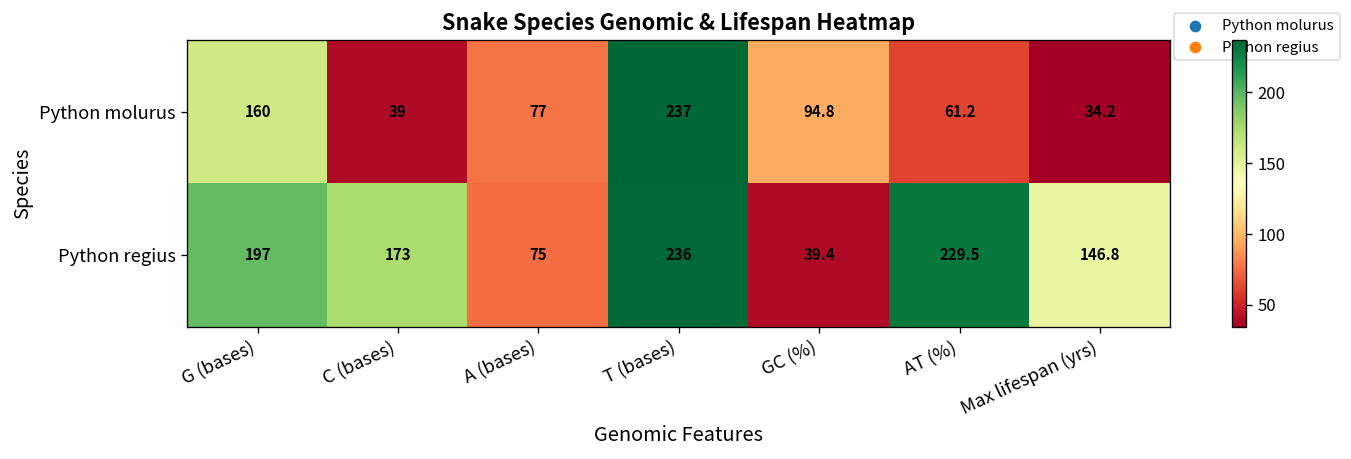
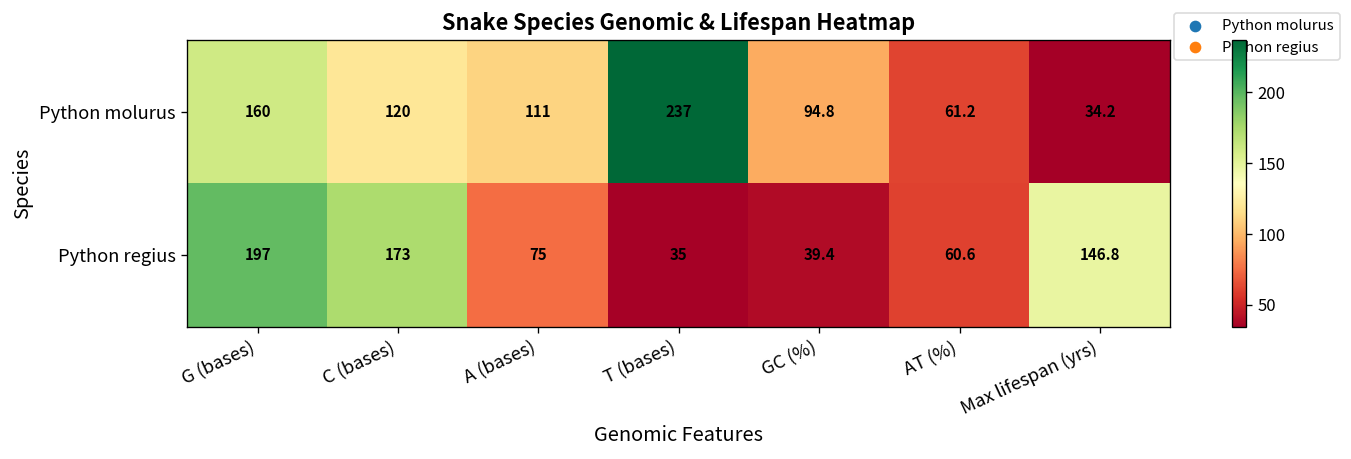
Python molurus, C (bases): 39 -> 120
Python molurus, A (bases): 77 -> 111
Python regius, T (bases): 236 -> 35
Python regius, AT (%): 229.5 -> 60.6
